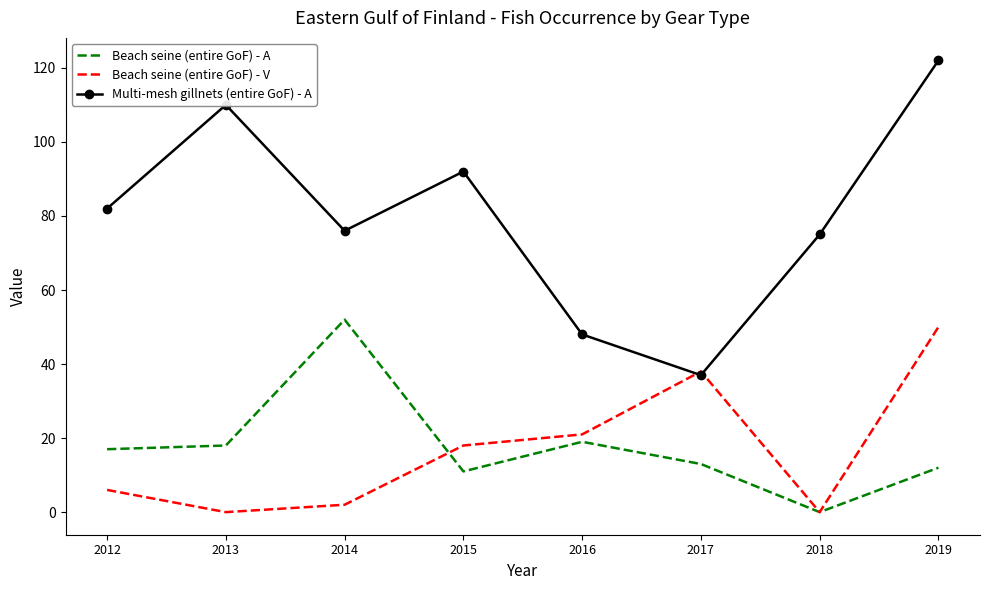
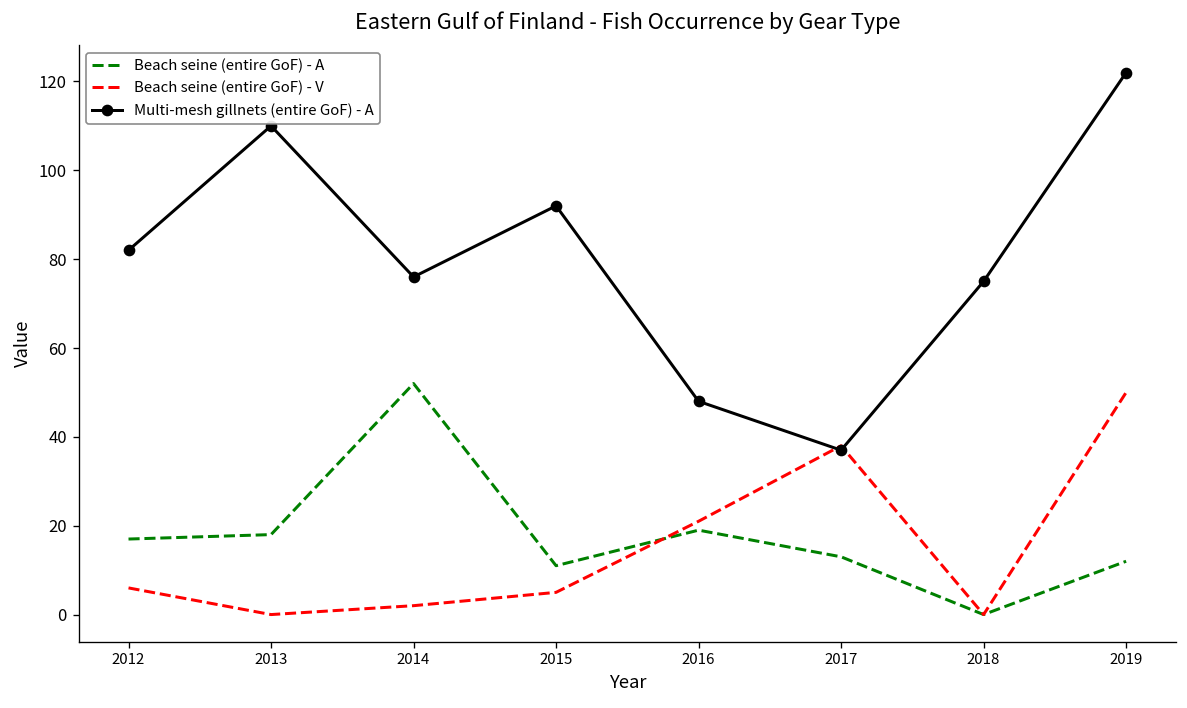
Beach seine (entire GoF) - V, 2015: 18 -> 5
